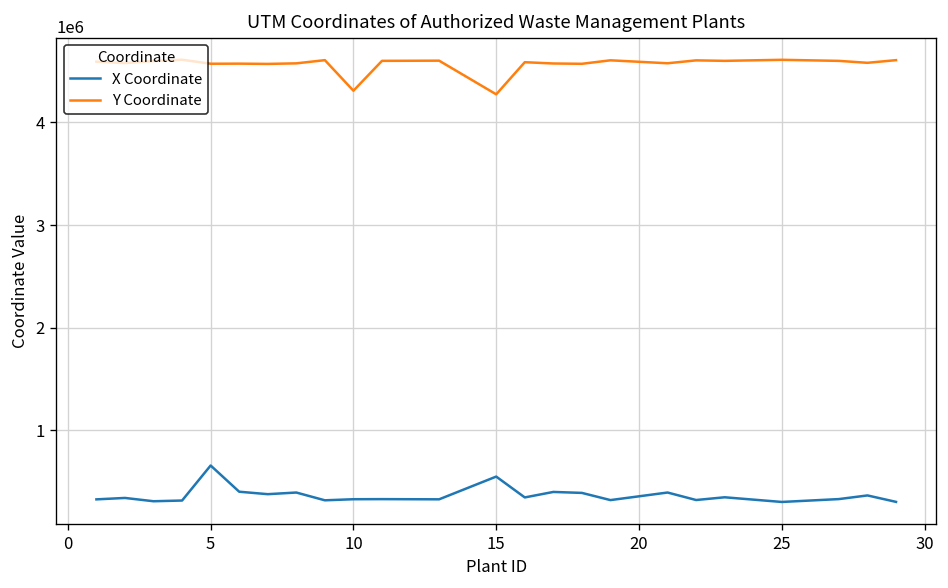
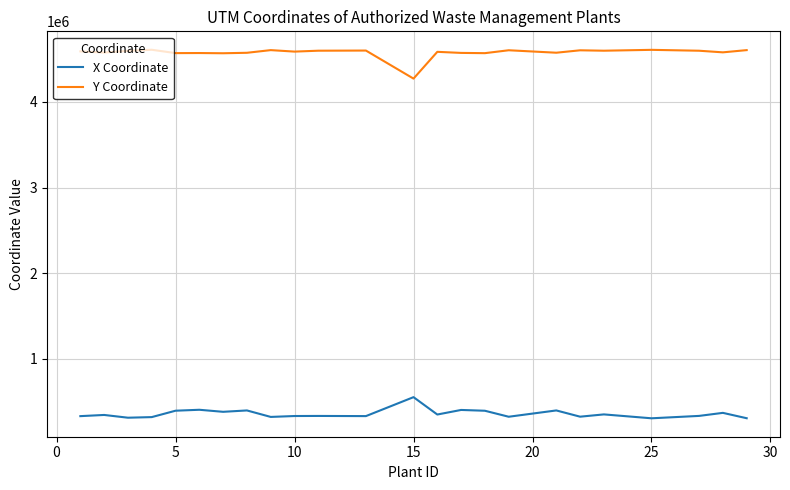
X Coordinate, 5: 700000 -> 400000
Y Coordinate, 10: 4300000 -> 4600000
